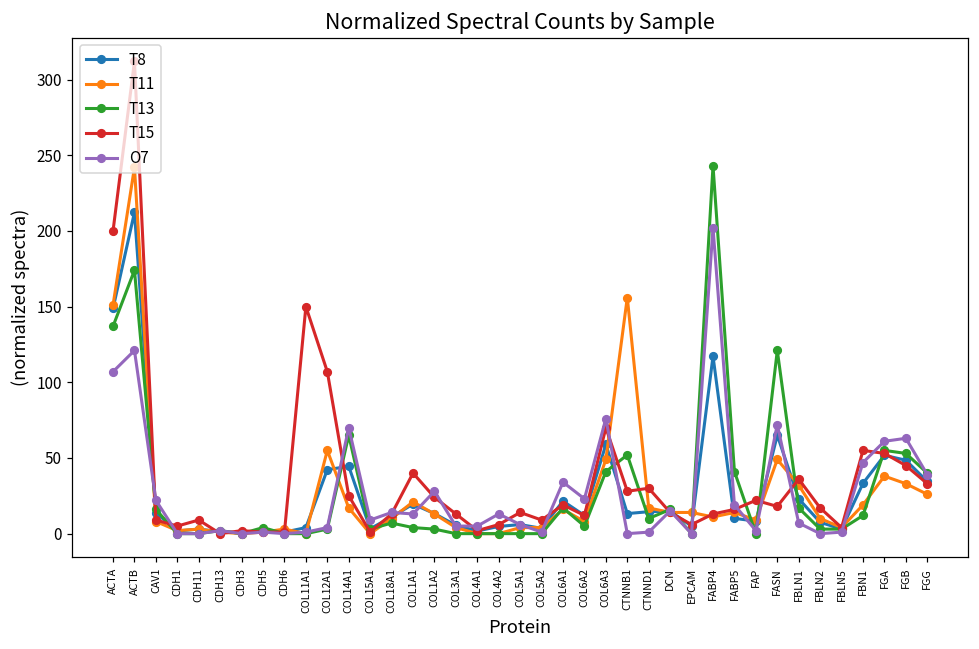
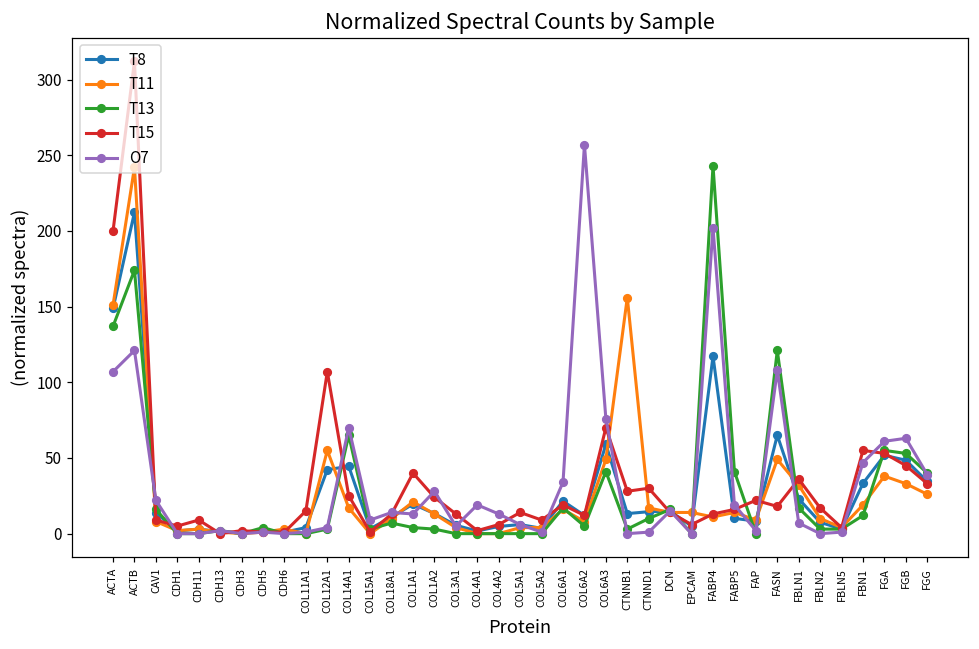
T15, COL11A1: 150 -> 15
O7, COL4A1: 5 -> 19
O7, COL6A2: 23 -> 257
T13, CTNNB1: 52 -> 3
O7, FASN: 72 -> 108
